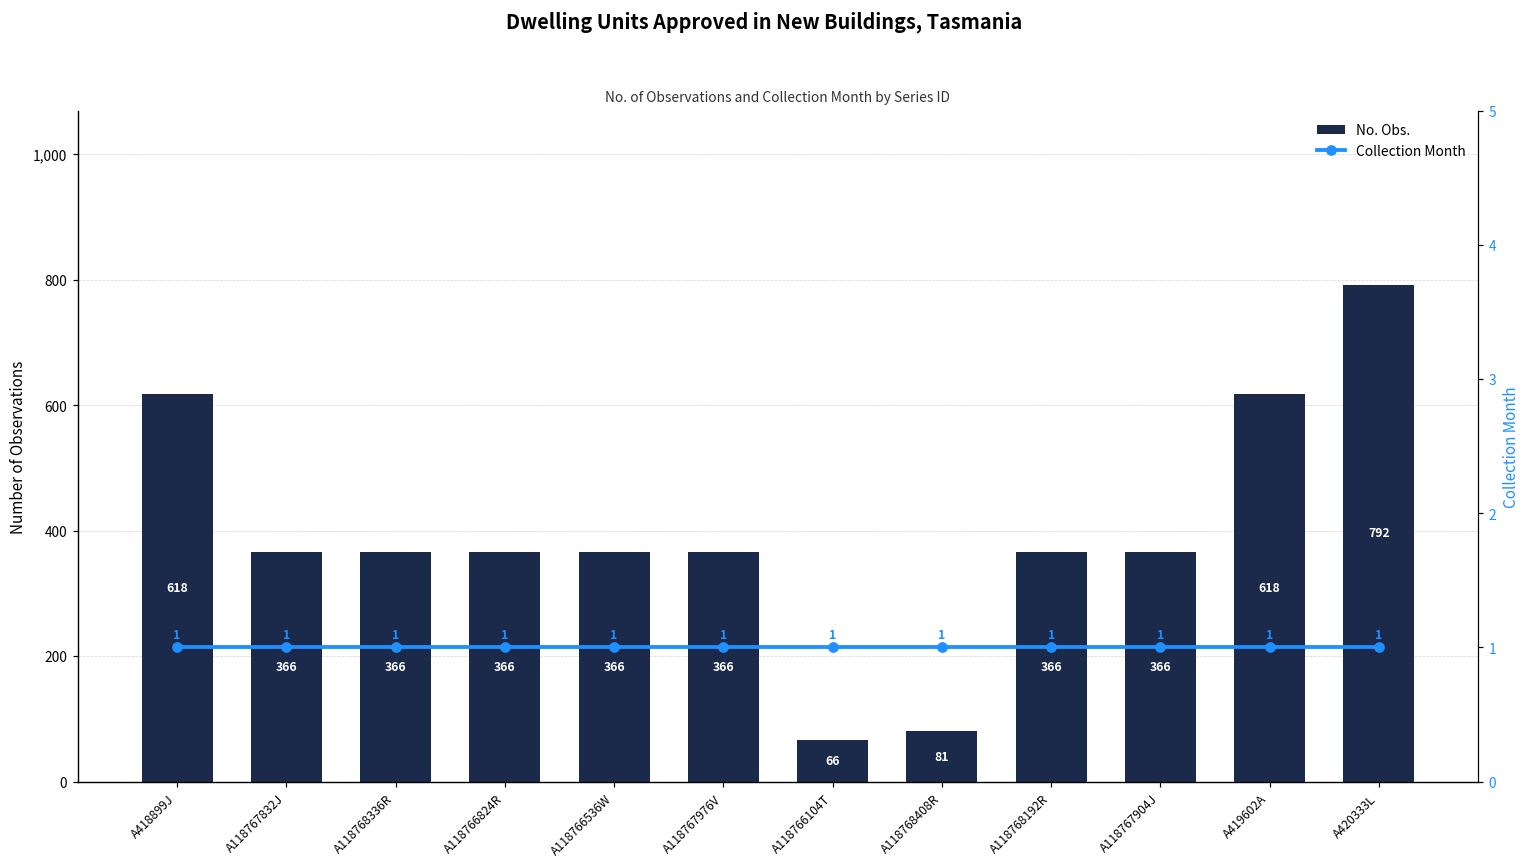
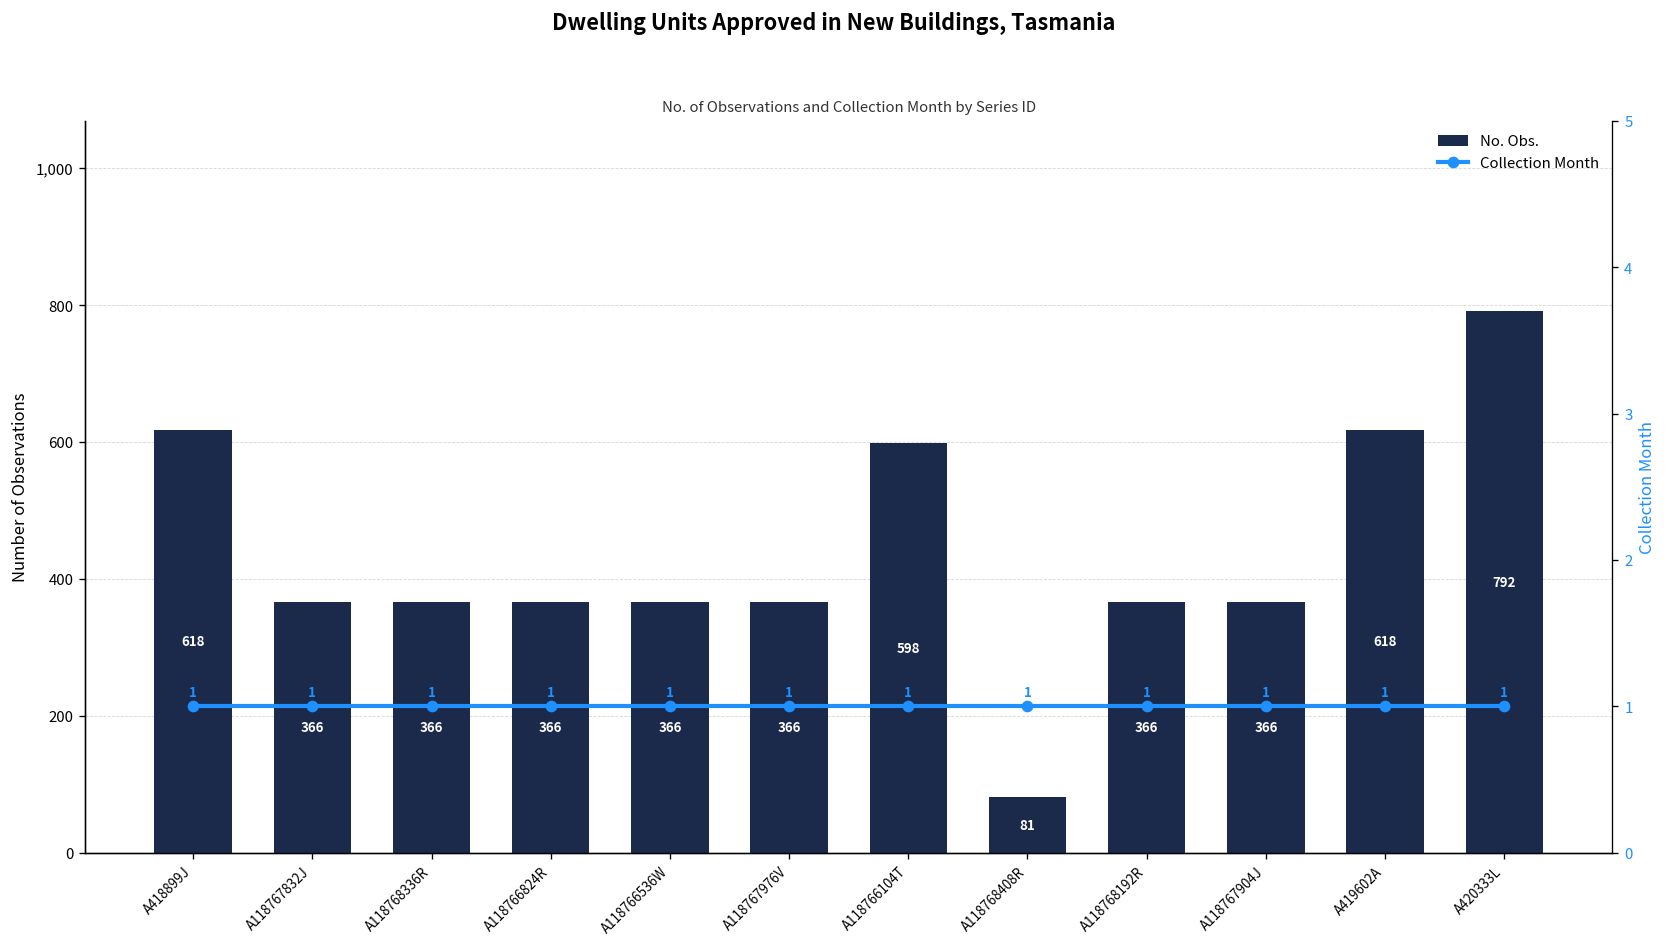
No. Obs., A118766104T: 66 -> 598
